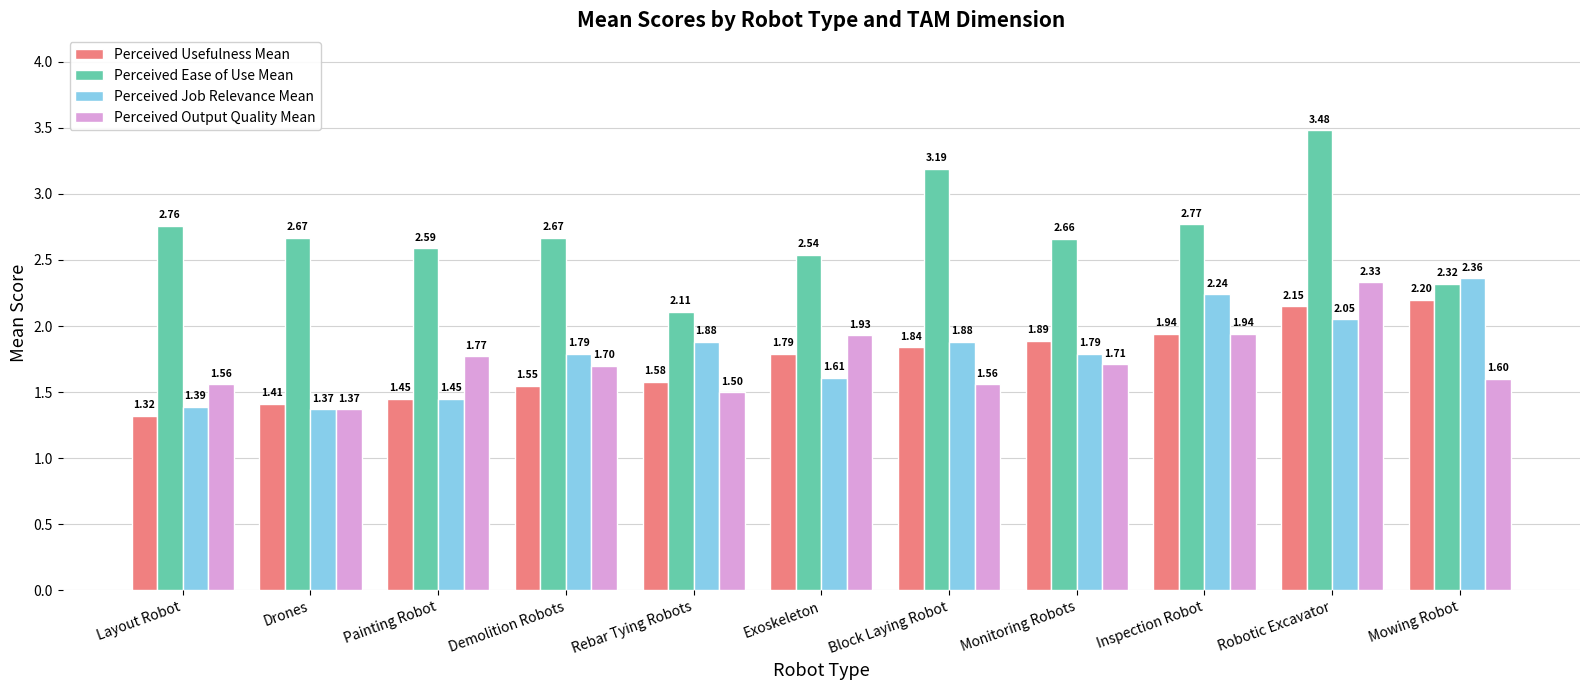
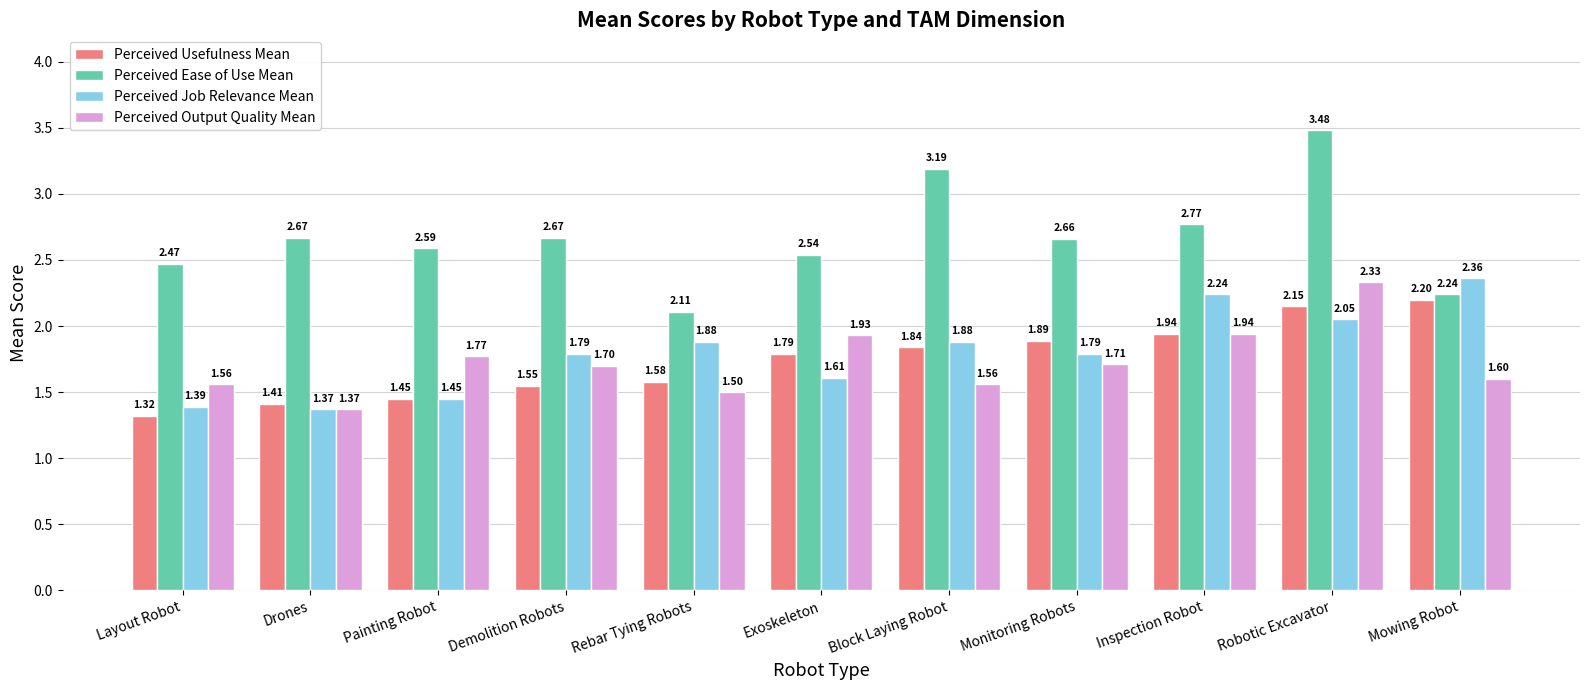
Perceived Ease of Use Mean, Layout Robot: 2.76 -> 2.47
Perceived Ease of Use Mean, Mowing Robot: 2.32 -> 2.24
